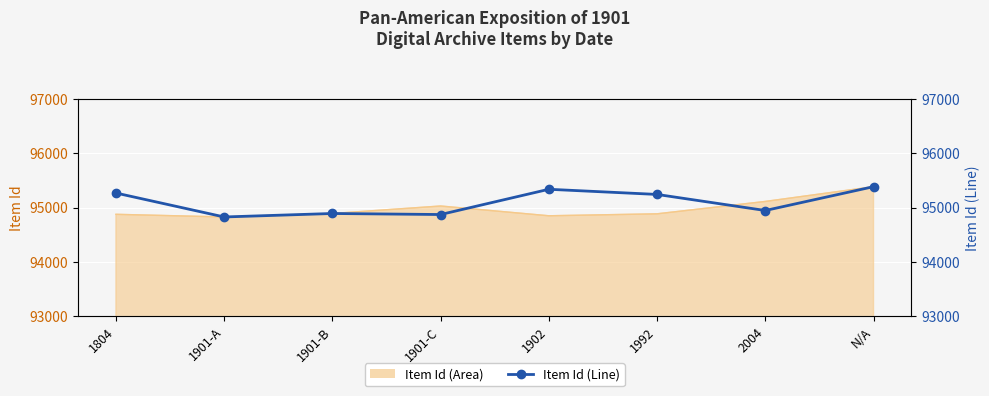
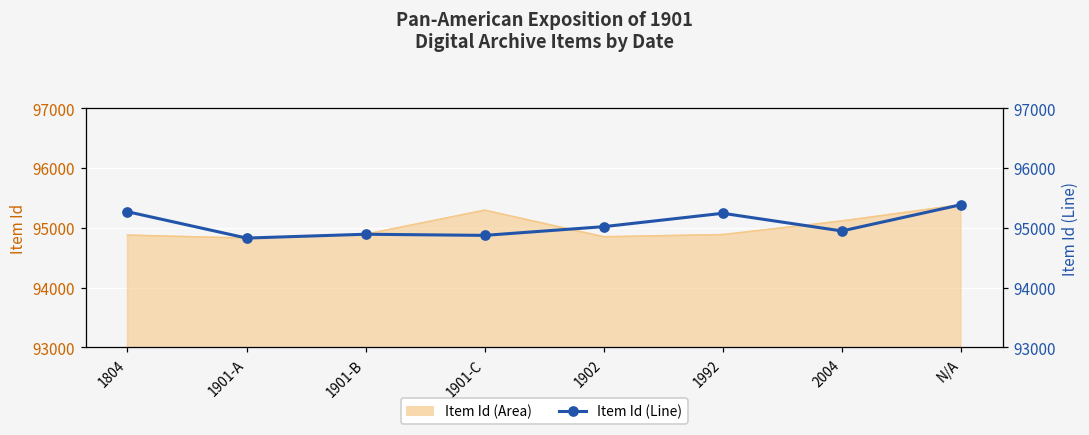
Item Id (Area), 1901-C: 95000 -> 95300
Item Id (Line), 1902: 95300 -> 95000
